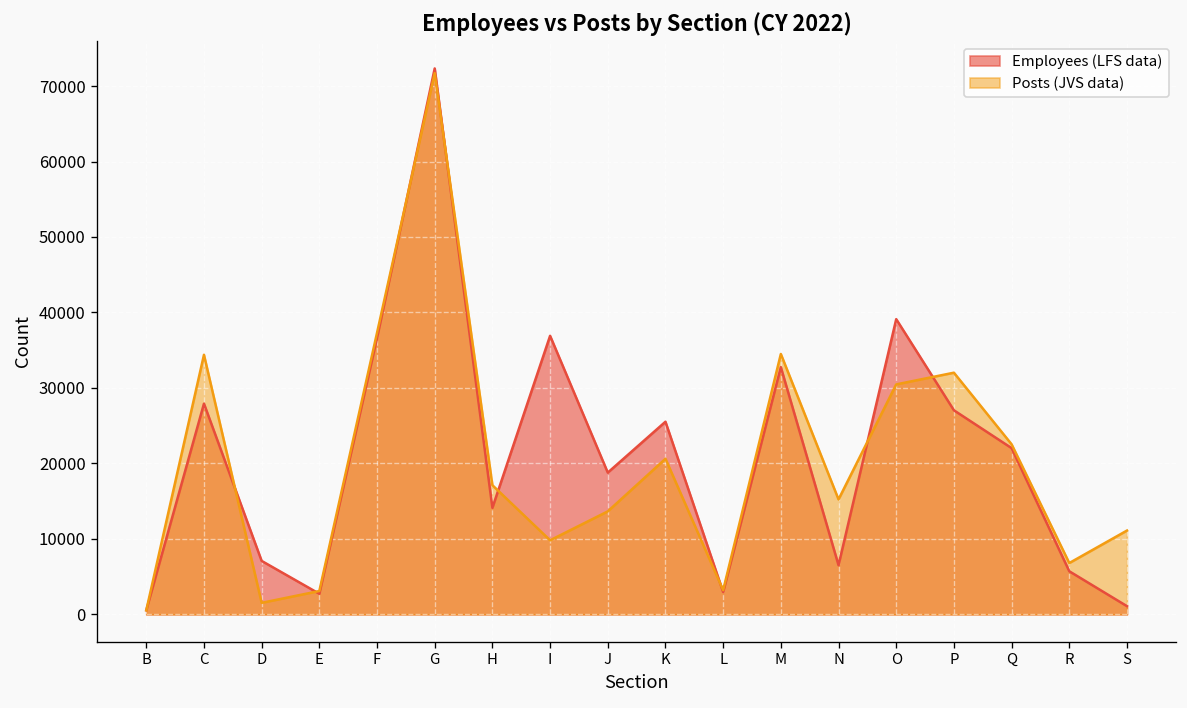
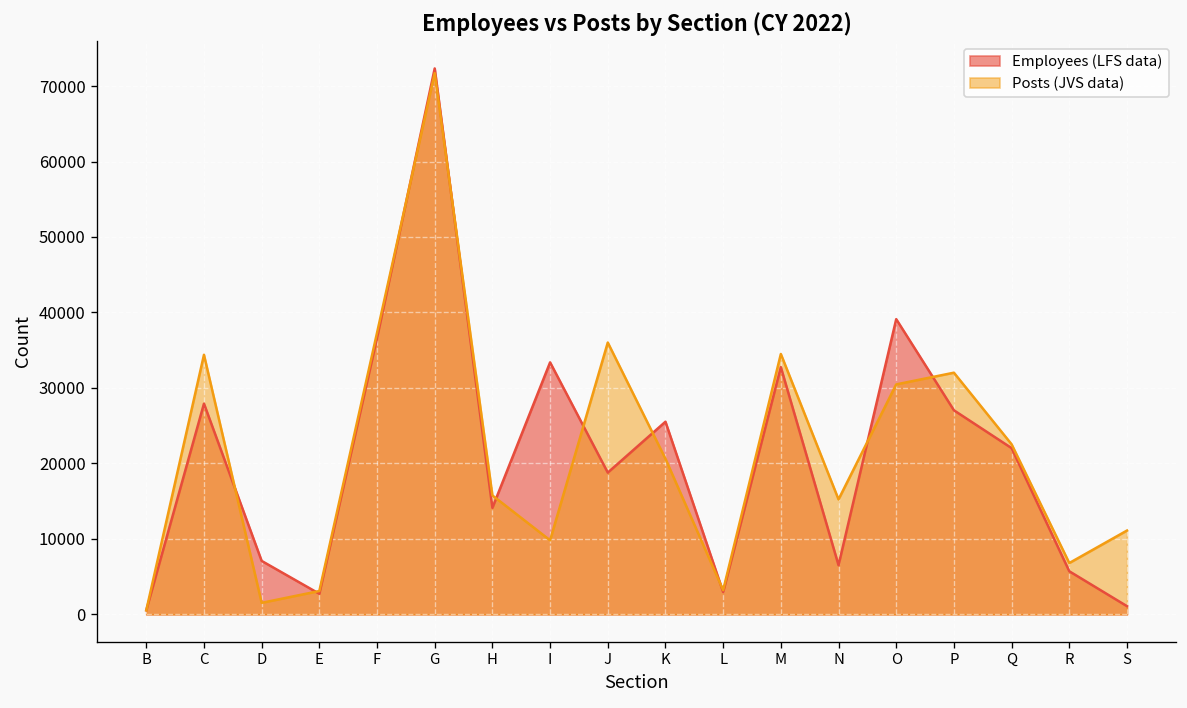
Posts (JVS data), H: 17000 -> 16000
Employees (LFS data), I: 37000 -> 33000
Posts (JVS data), J: 14000 -> 36000
